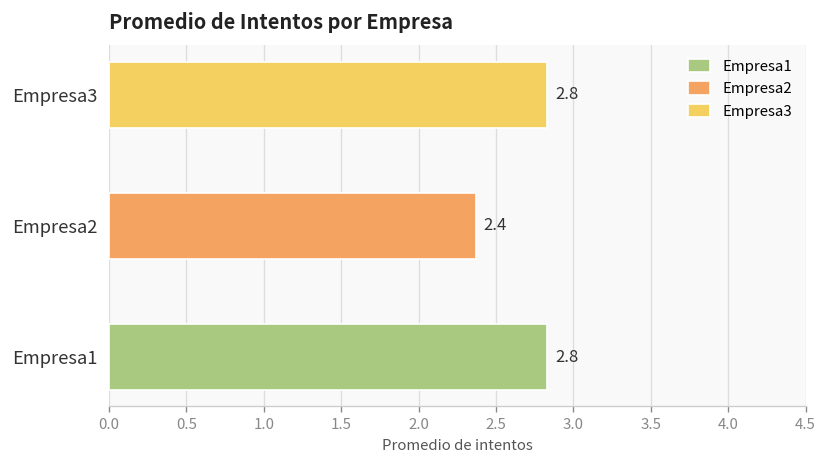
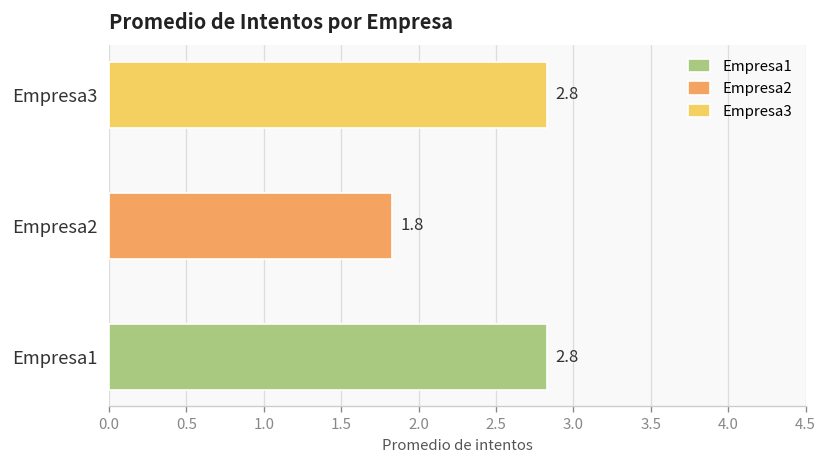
Empresa2: 2.4 -> 1.8
